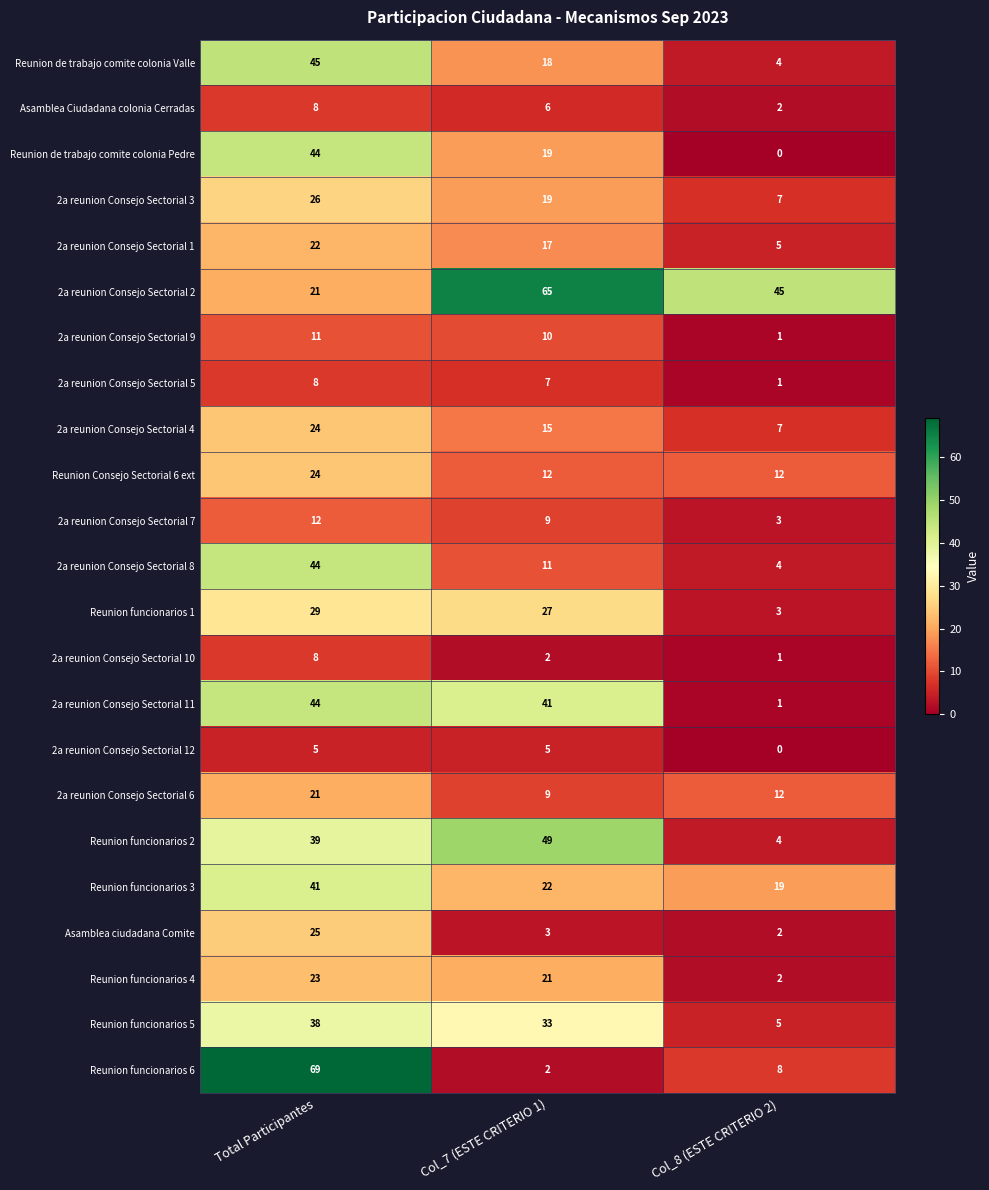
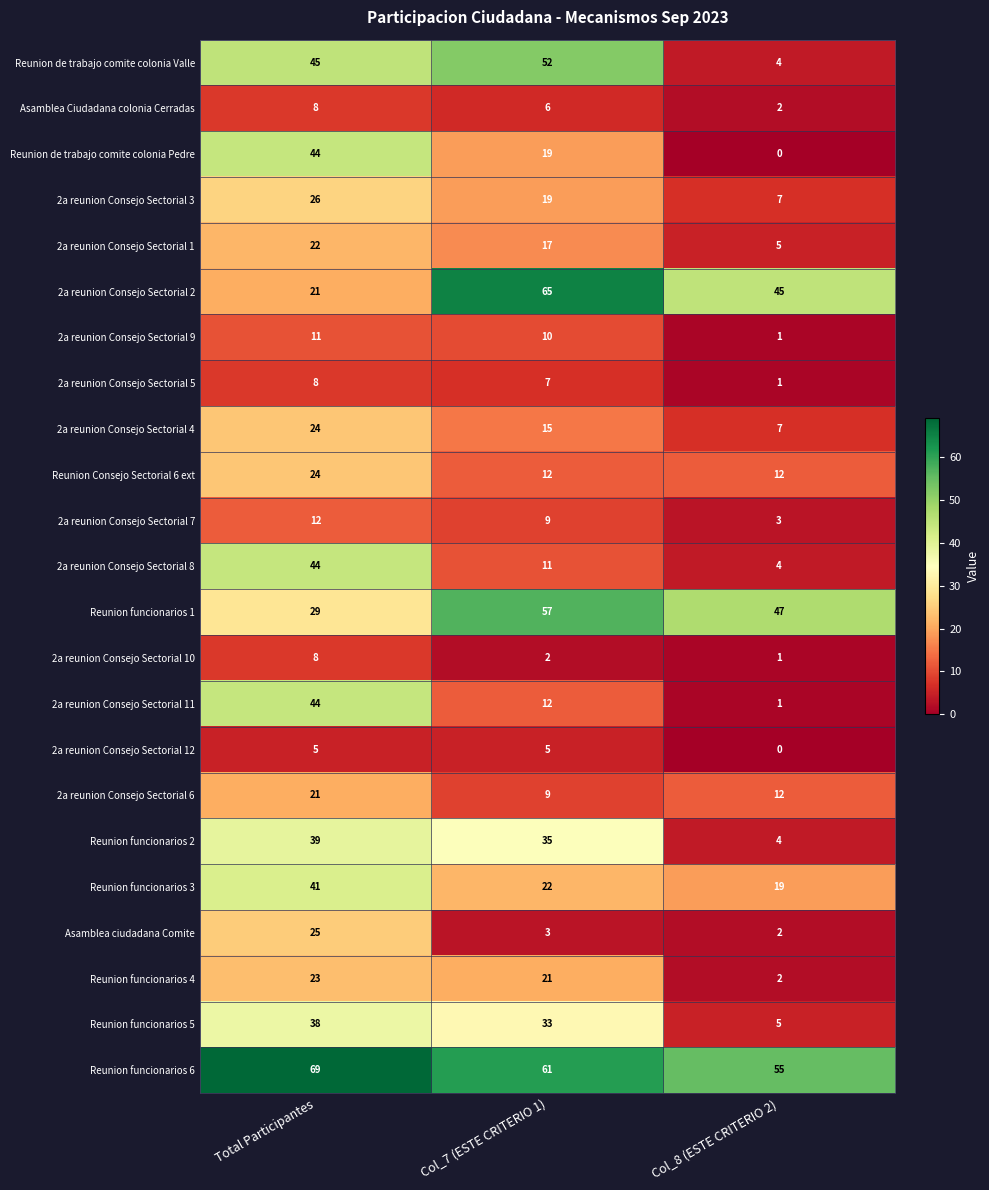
Reunion de trabajo comite colonia Valle, Col_7 (ESTE CRITERIO 1): 18 -> 52
Reunion funcionarios 1, Col_7 (ESTE CRITERIO 1): 27 -> 57
Reunion funcionarios 1, Col_8 (ESTE CRITERIO 2): 3 -> 47
2a reunion Consejo Sectorial 11, Col_7 (ESTE CRITERIO 1): 41 -> 12
Reunion funcionarios 2, Col_7 (ESTE CRITERIO 1): 49 -> 35
Reunion funcionarios 6, Col_7 (ESTE CRITERIO 1): 2 -> 61
Reunion funcionarios 6, Col_8 (ESTE CRITERIO 2): 8 -> 55
